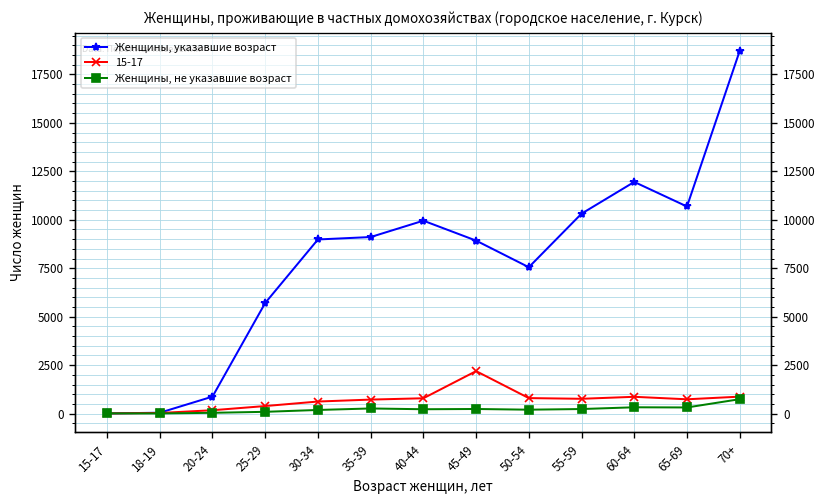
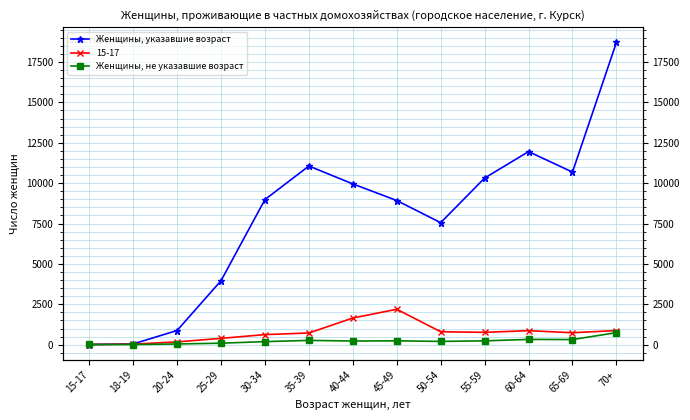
Женщины, указавшие возраст, 25-29: 5700 -> 4000
Женщины, указавшие возраст, 35-39: 9100 -> 11100
15-17, 40-44: 800 -> 1600
